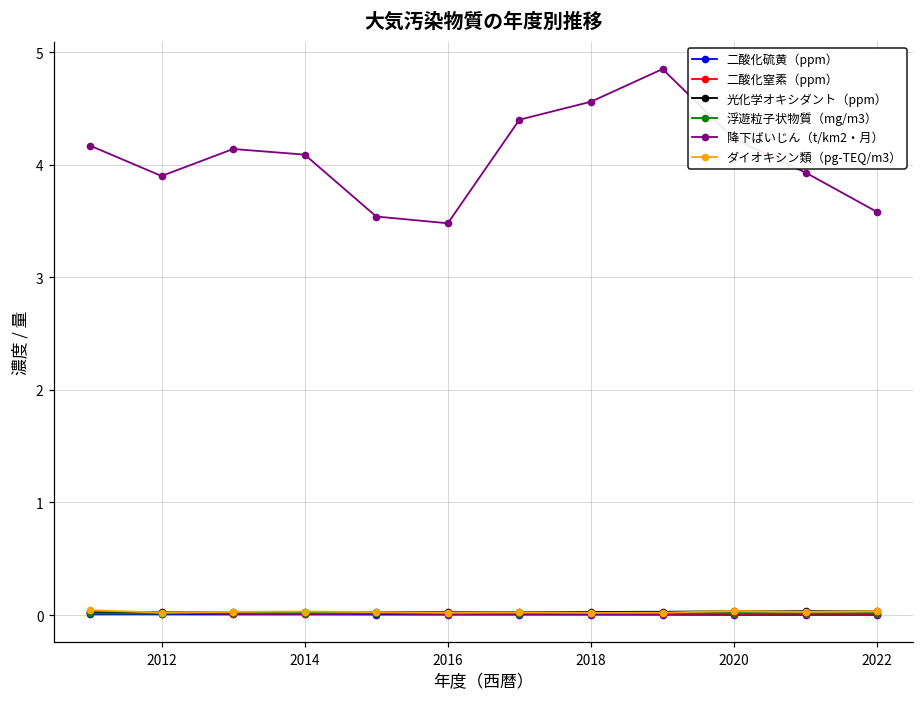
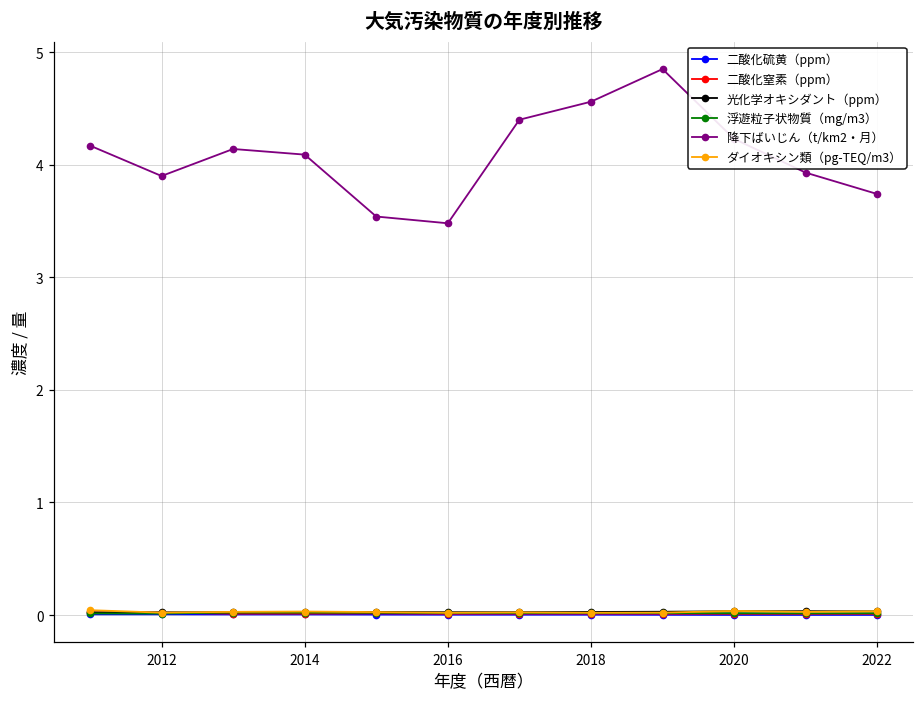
降下ばいじん（t/km2・月）, 2022: 3.58 -> 3.74
